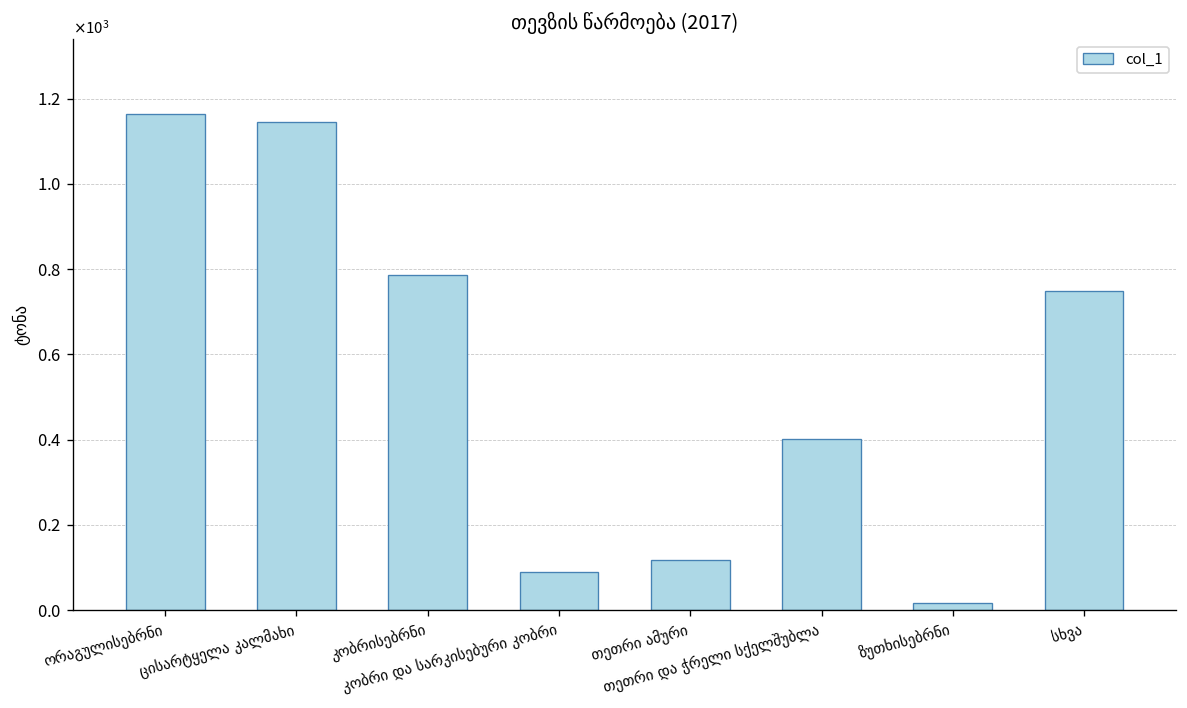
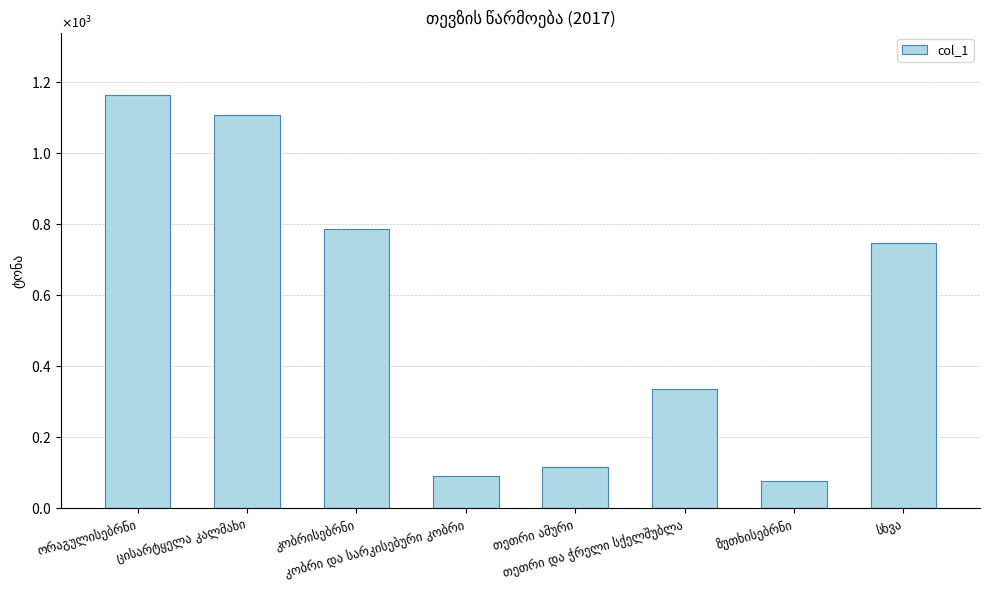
ცისარტყელა კალმახი: 1150 -> 1110
თეთრი და ჭრელი სქელშუბლა: 400 -> 340
ზუთხისებრნი: 20 -> 80
